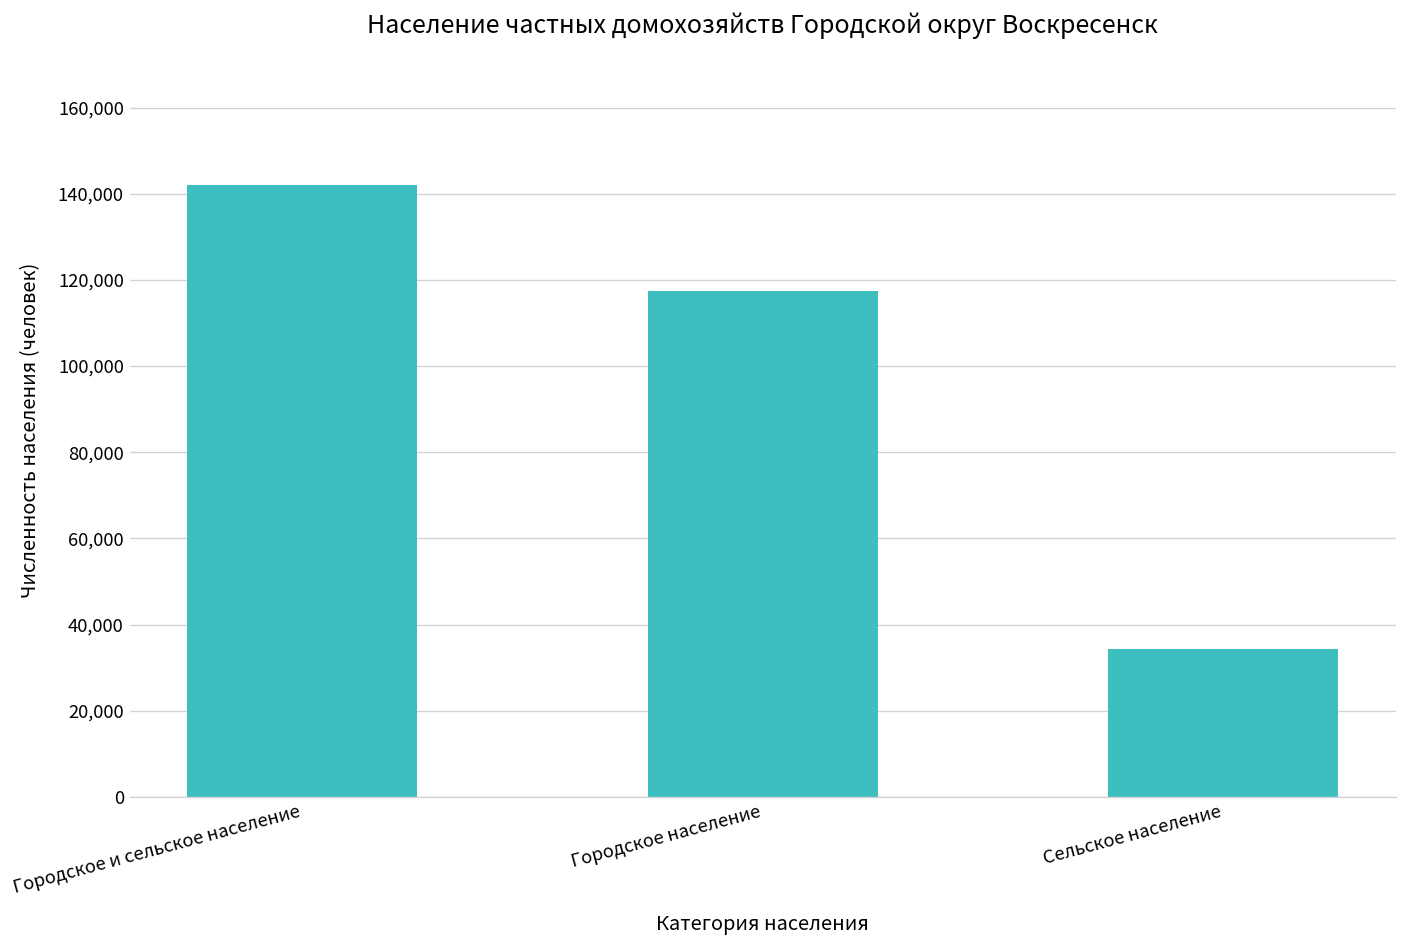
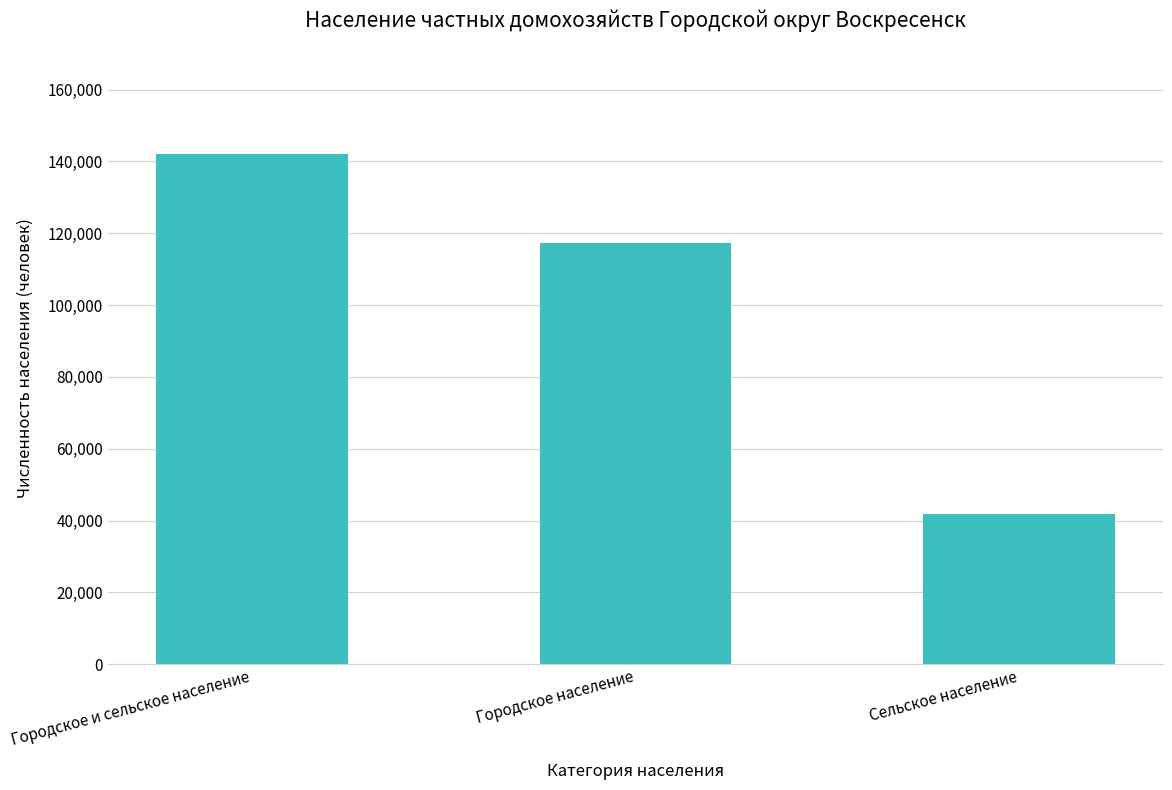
Сельское население: 34,000 -> 42,000
